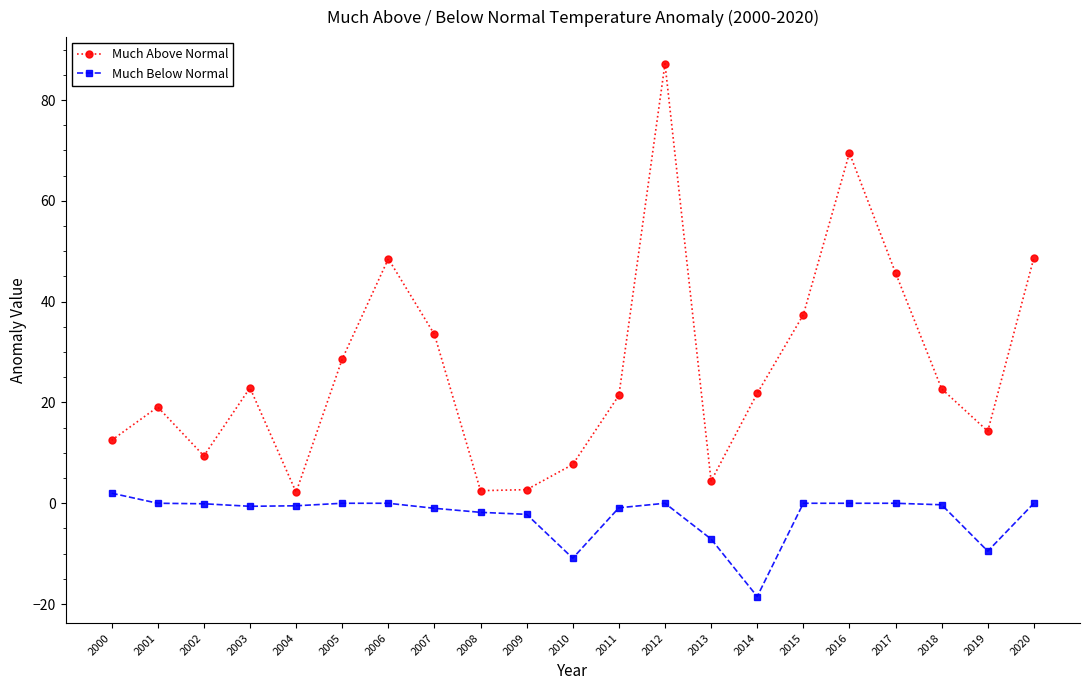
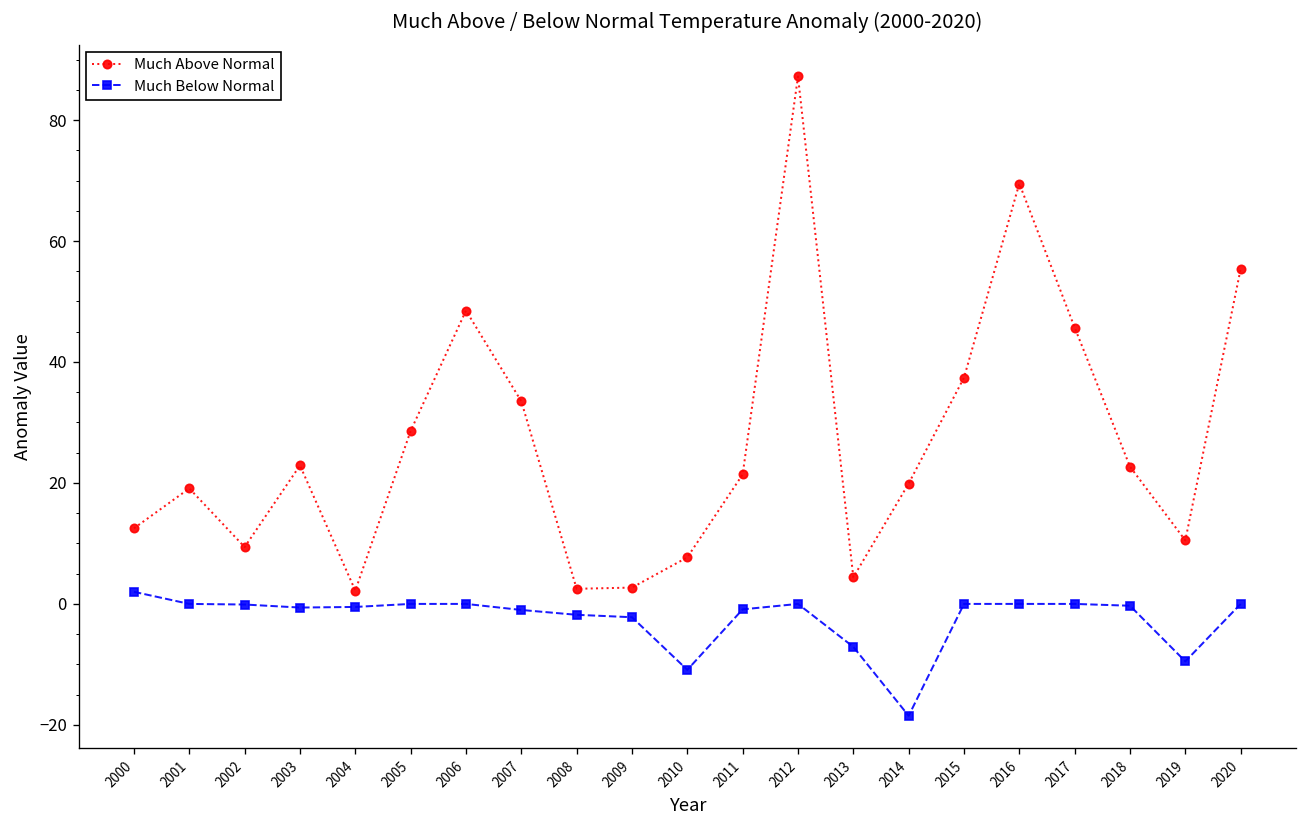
Much Above Normal, 2014: 22 -> 20
Much Above Normal, 2019: 14 -> 11
Much Above Normal, 2020: 49 -> 55
